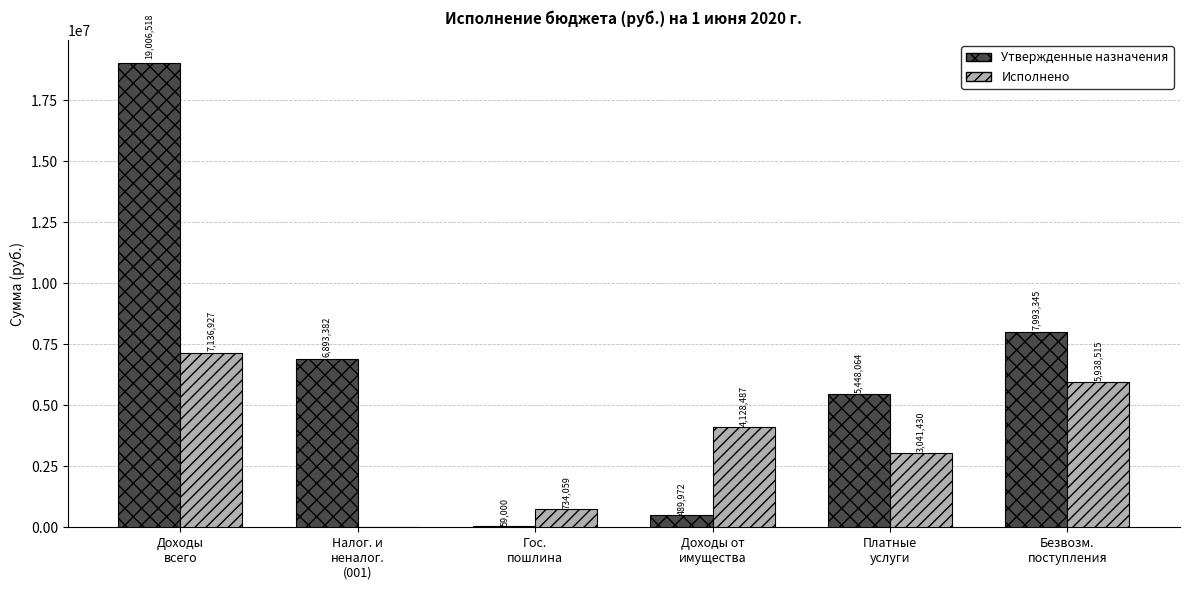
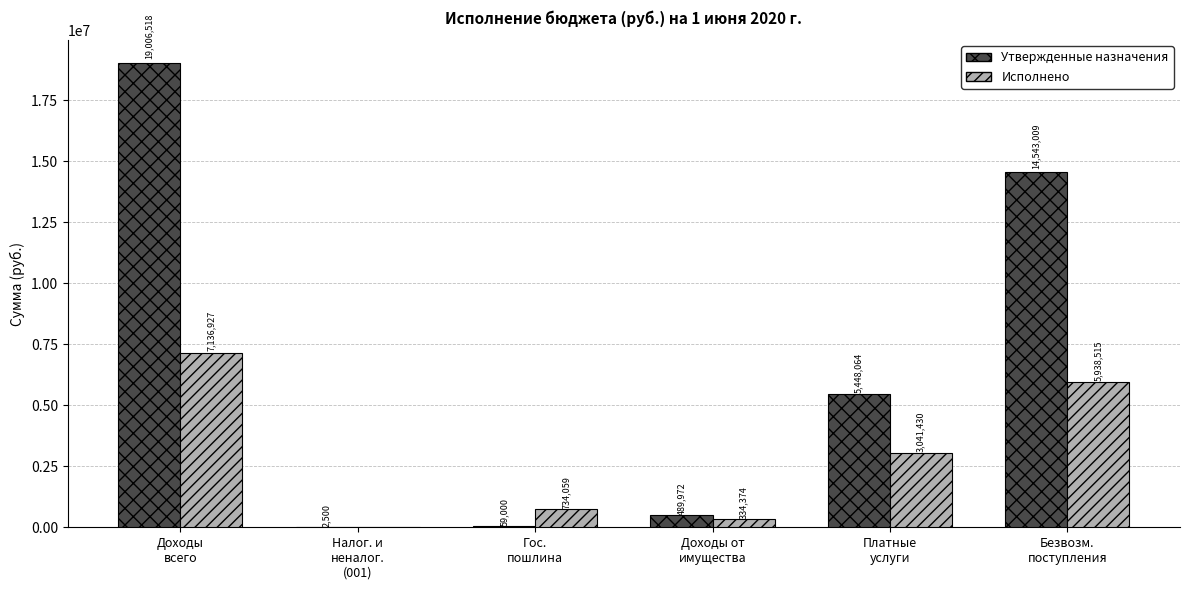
Утвержденные назначения, Налог. и неналог. (001): 6,893,382 -> 2,500
Исполнено, Доходы от имущества: 4,128,487 -> 334,374
Утвержденные назначения, Безвозм. поступления: 7,993,345 -> 14,543,009
